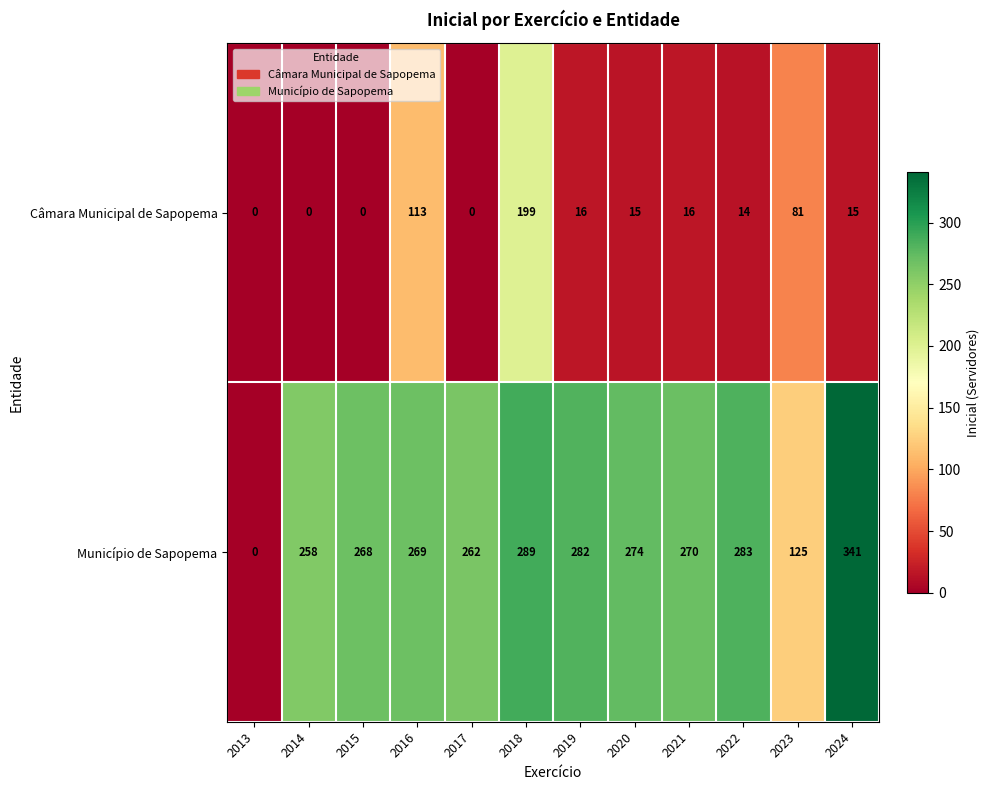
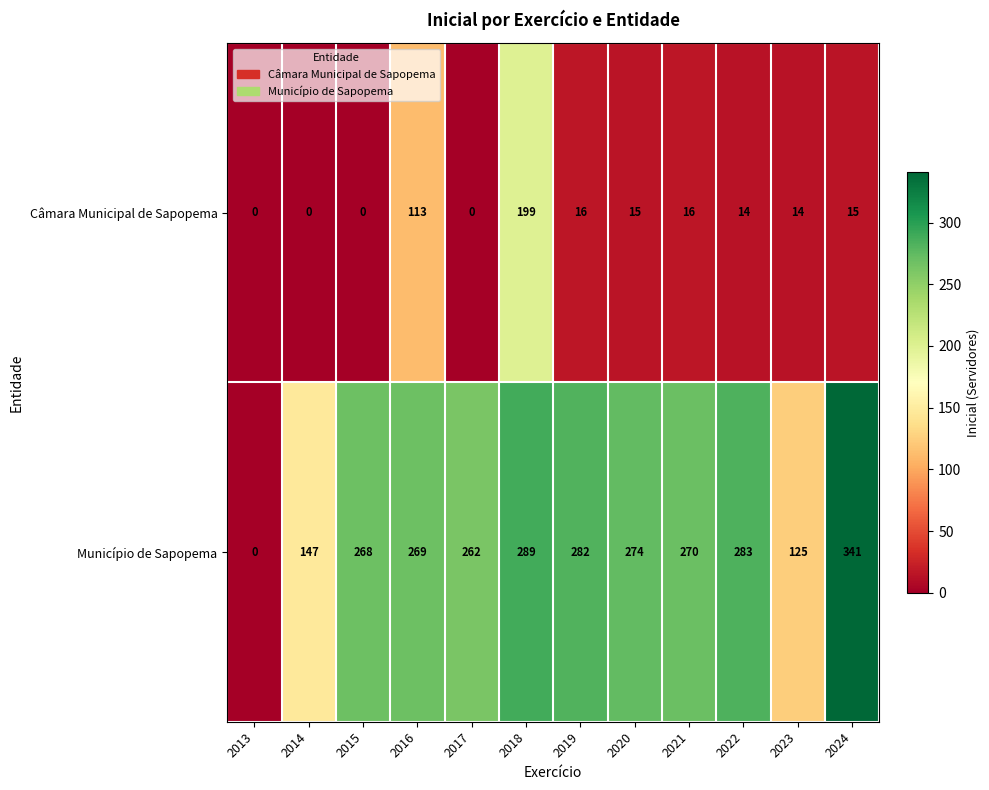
Câmara Municipal de Sapopema, 2023: 81 -> 14
Município de Sapopema, 2014: 258 -> 147
